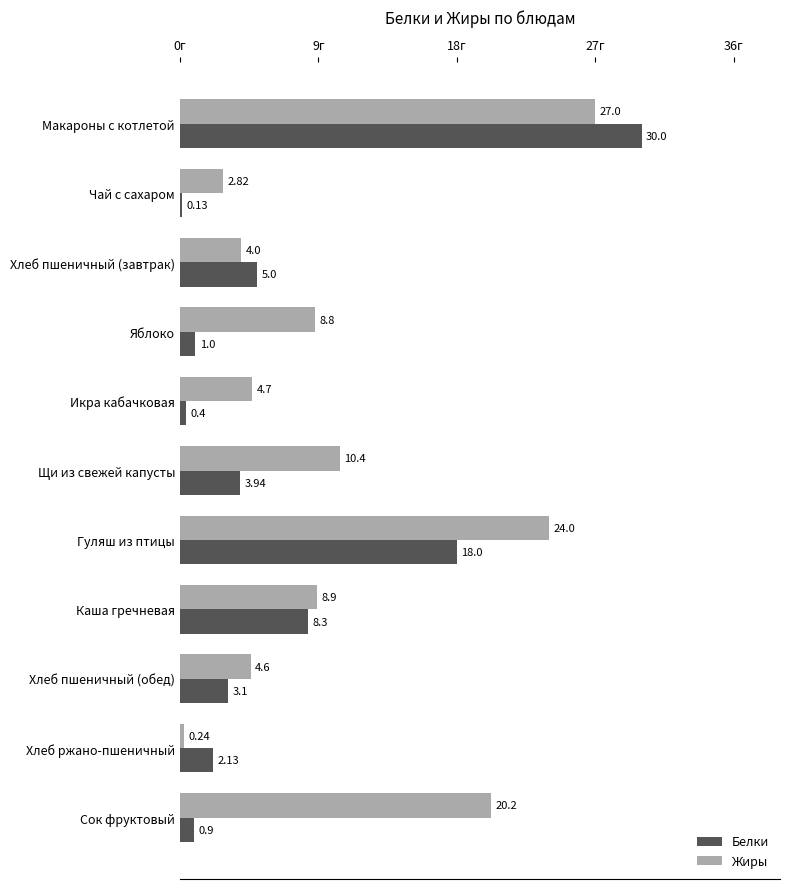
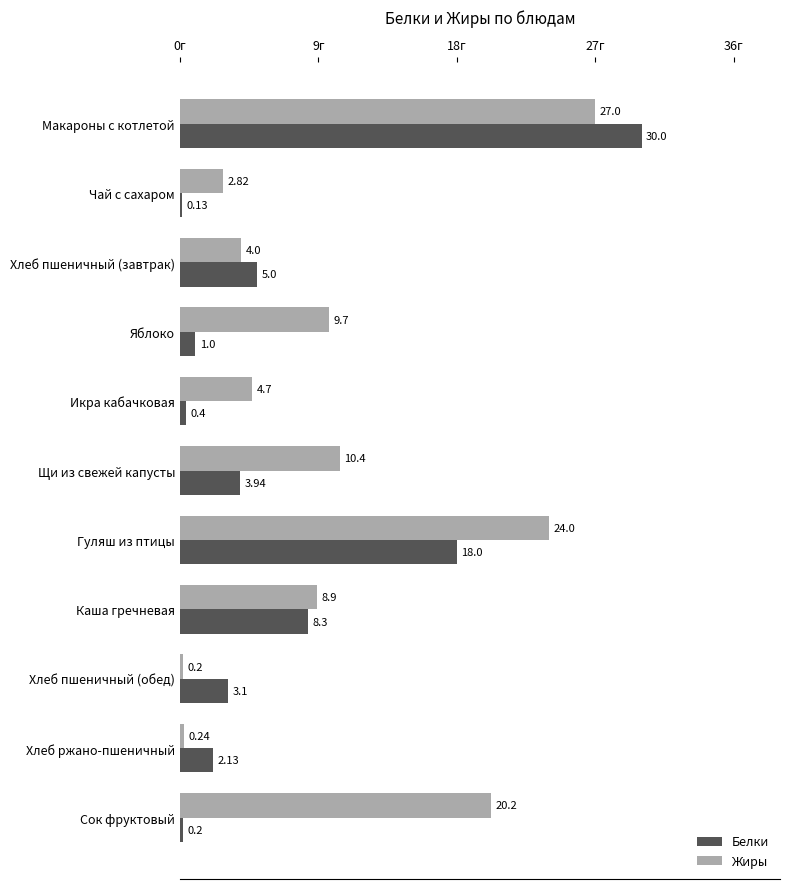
Жиры, Яблоко: 8.8 -> 9.7
Жиры, Хлеб пшеничный (обед): 4.6 -> 0.2
Белки, Сок фруктовый: 0.9 -> 0.2
